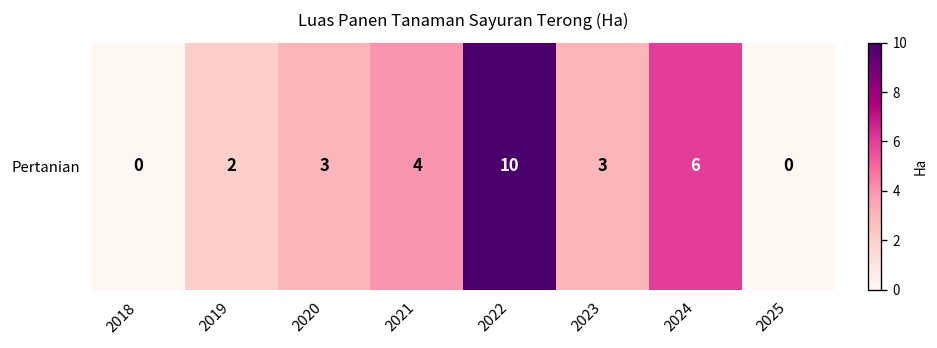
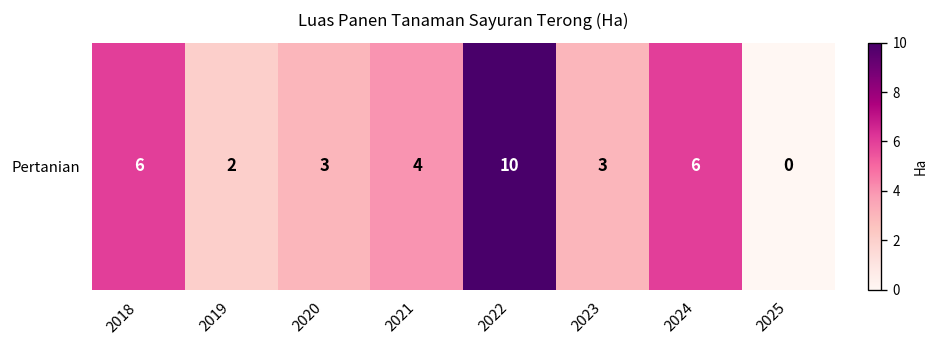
Pertanian, 2018: 0 -> 6
